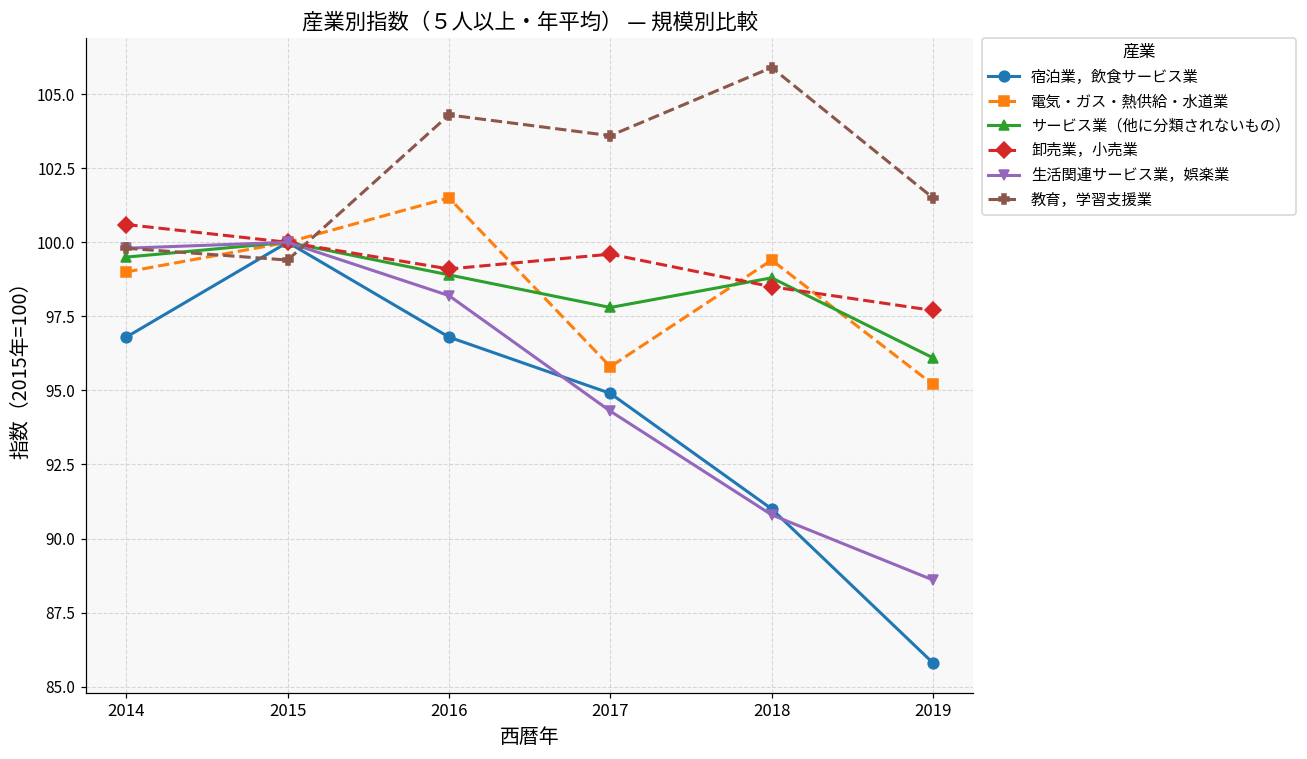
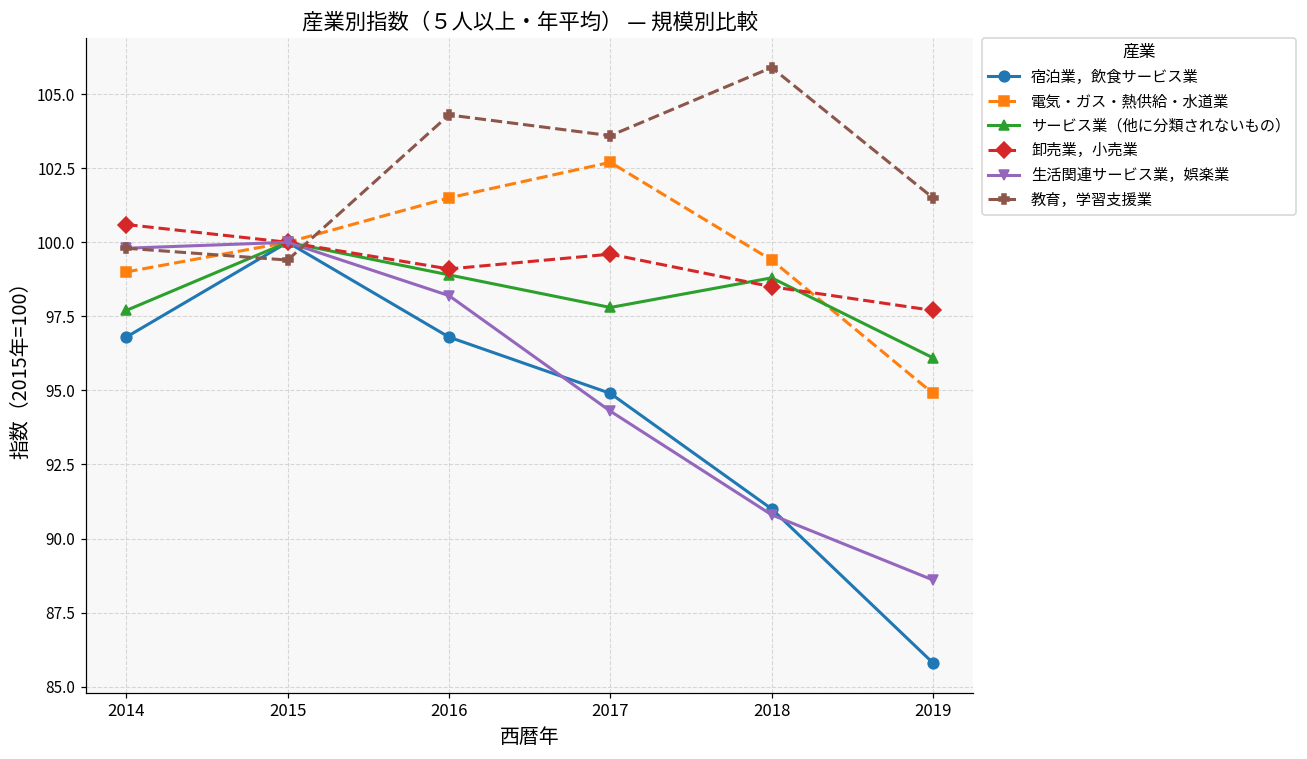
サービス業（他に分類されないもの）, 2014: 99.5 -> 97.7
電気・ガス・熱供給・水道業, 2017: 95.8 -> 102.7
電気・ガス・熱供給・水道業, 2019: 95.2 -> 94.9
